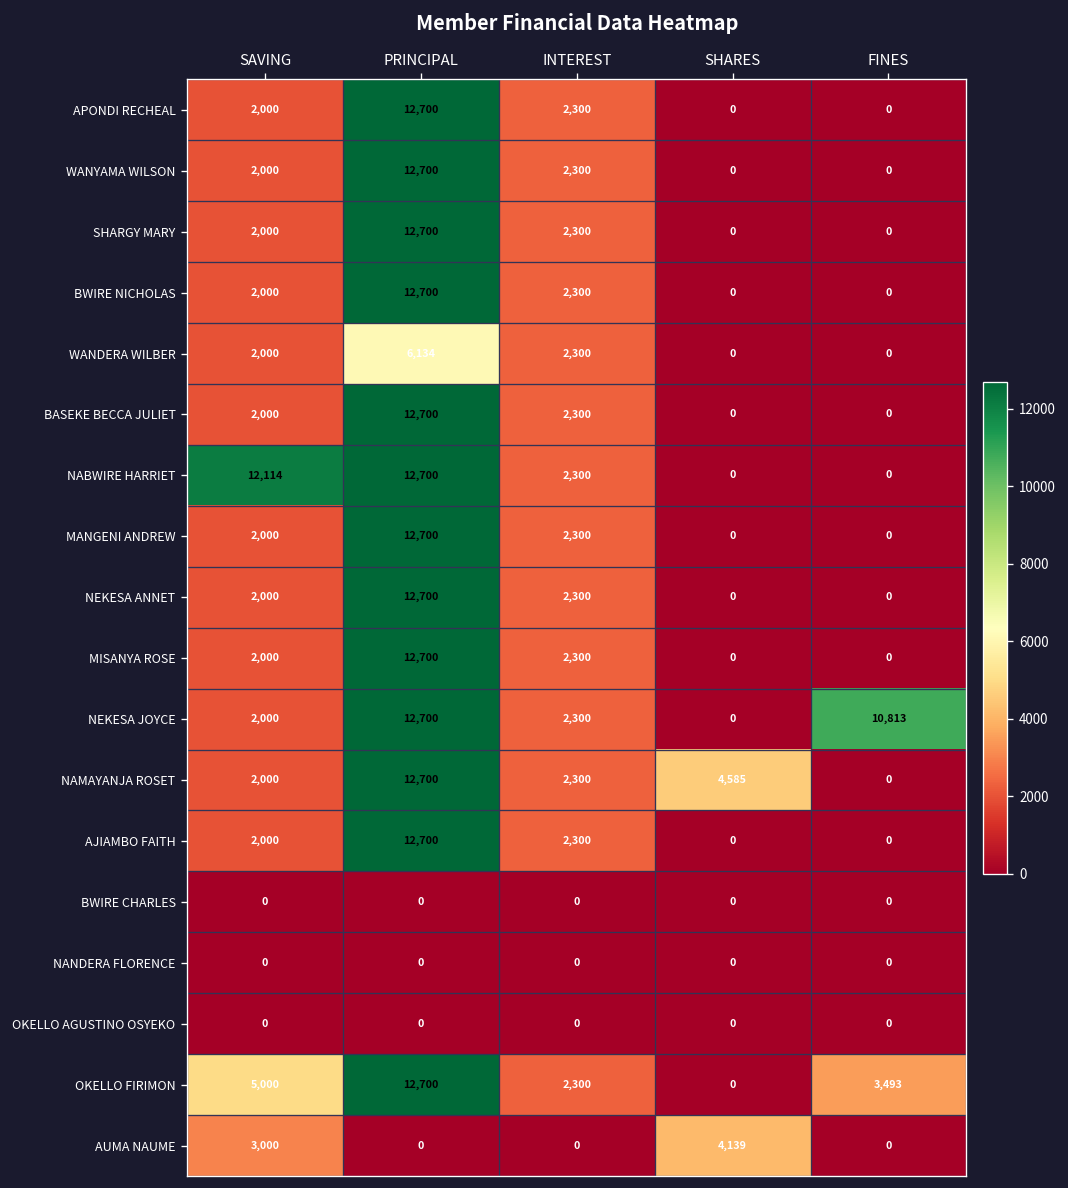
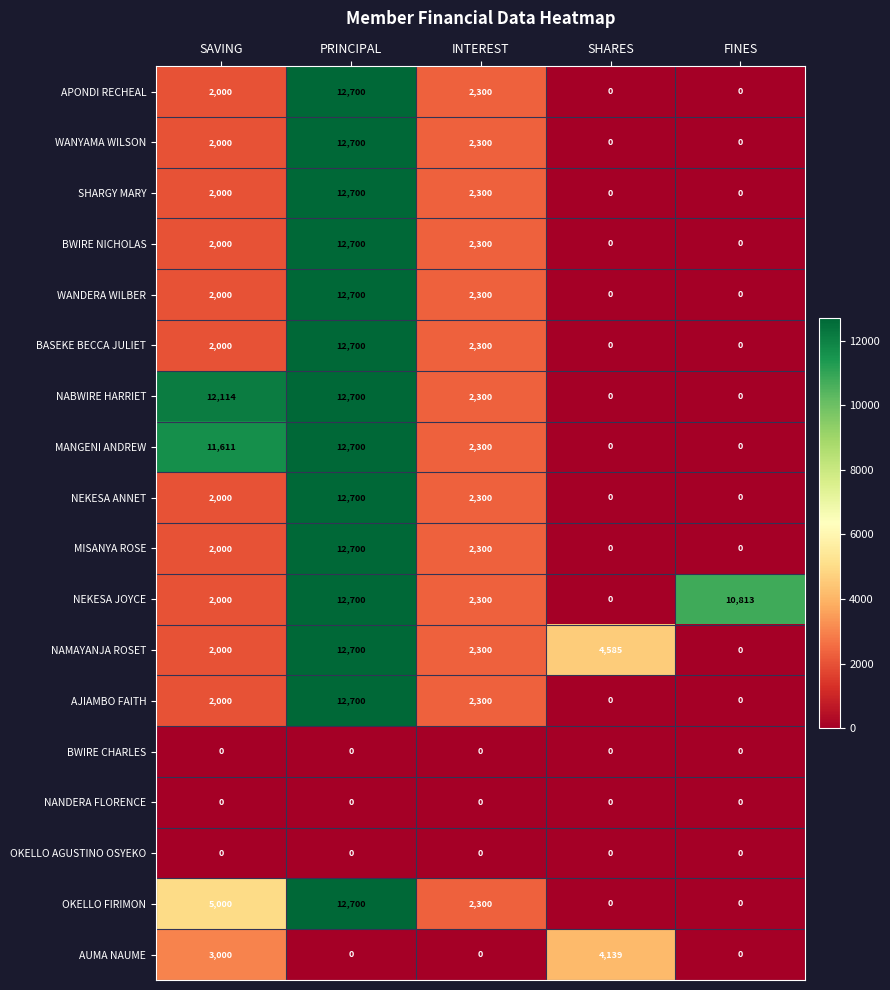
WANDERA WILBER, PRINCIPAL: 6,134 -> 12,700
MANGENI ANDREW, SAVING: 2,000 -> 11,611
OKELLO FIRIMON, FINES: 3,493 -> 0
